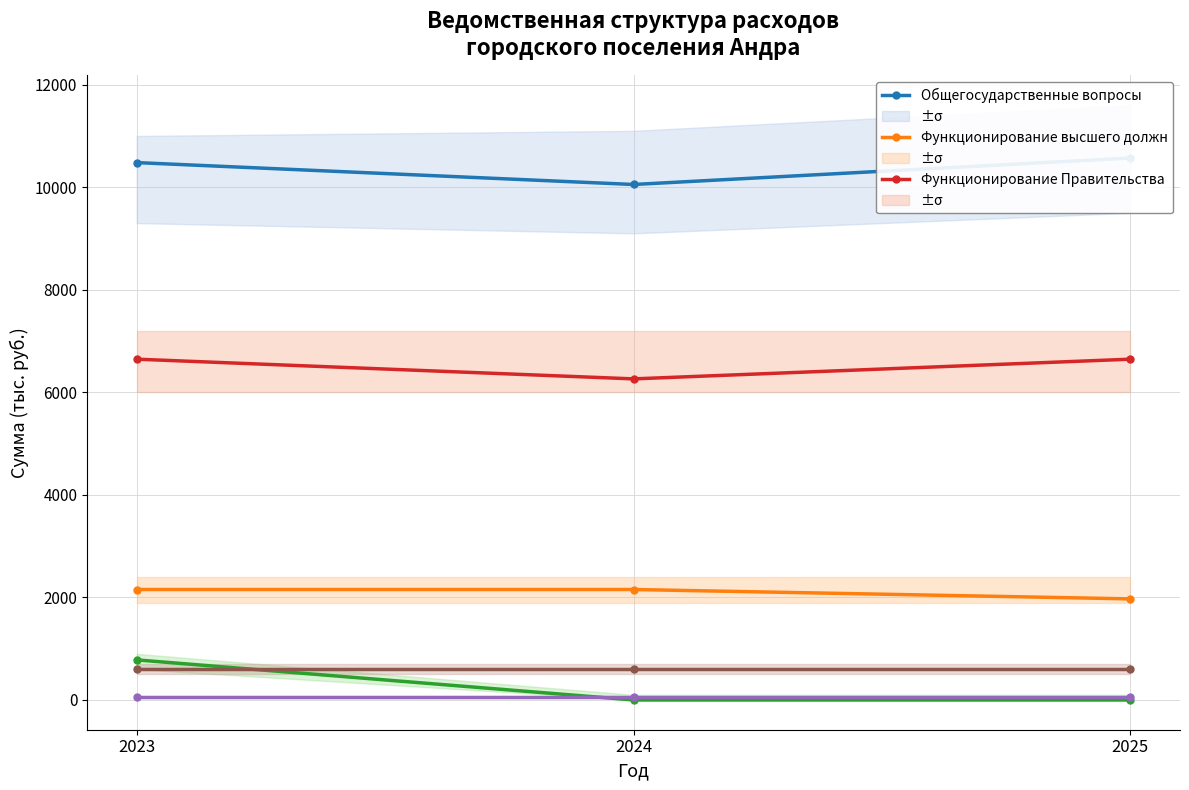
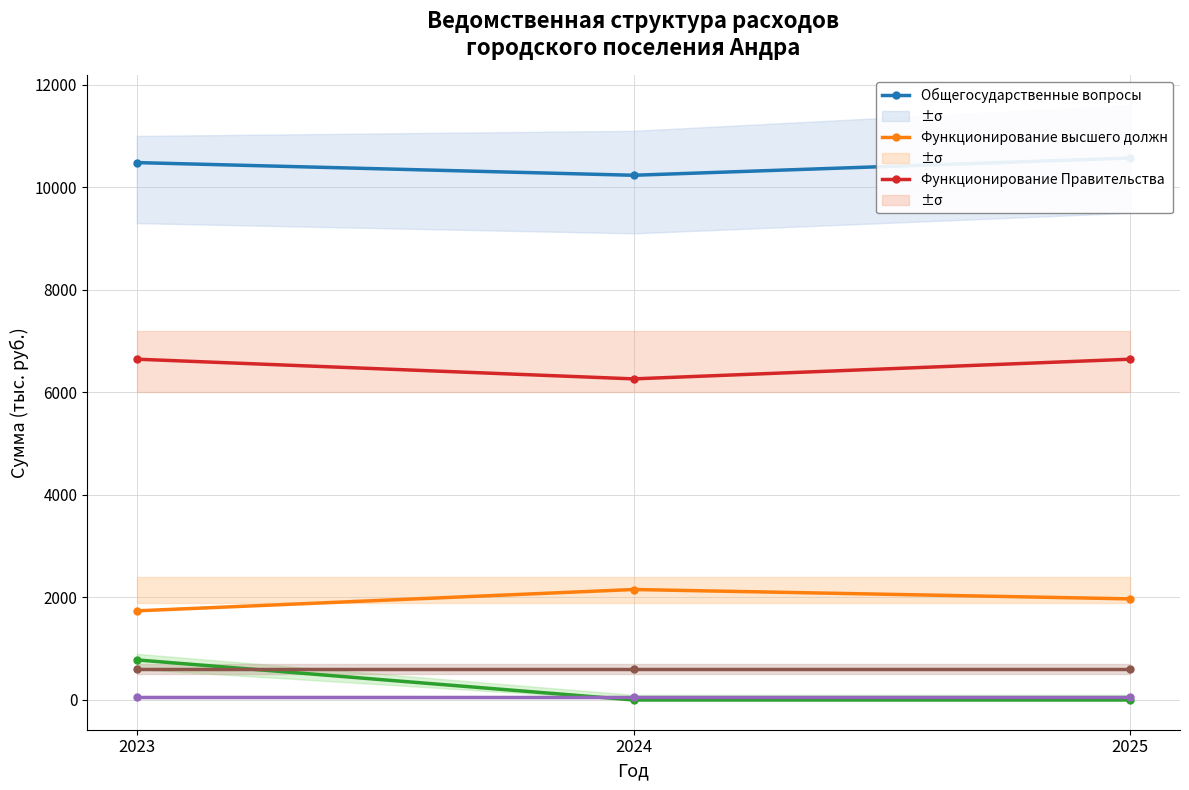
Функционирование высшего должн, 2023: 2200 -> 1700
Общегосударственные вопросы, 2024: 10100 -> 10200
